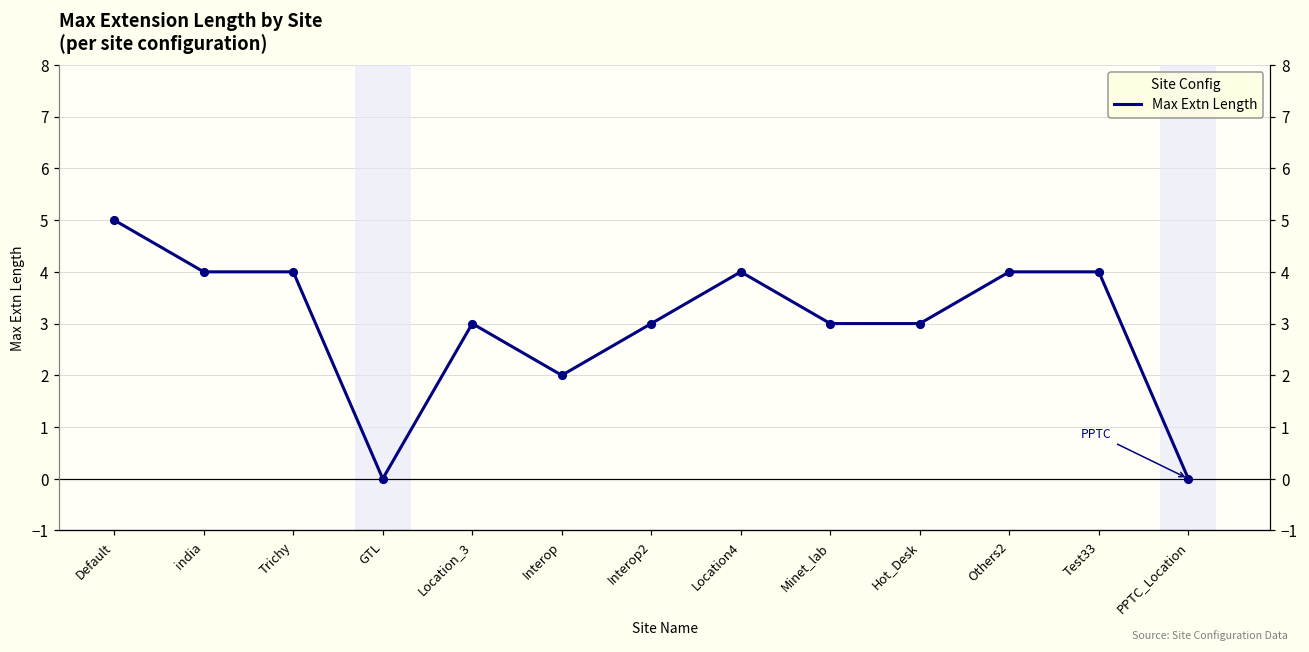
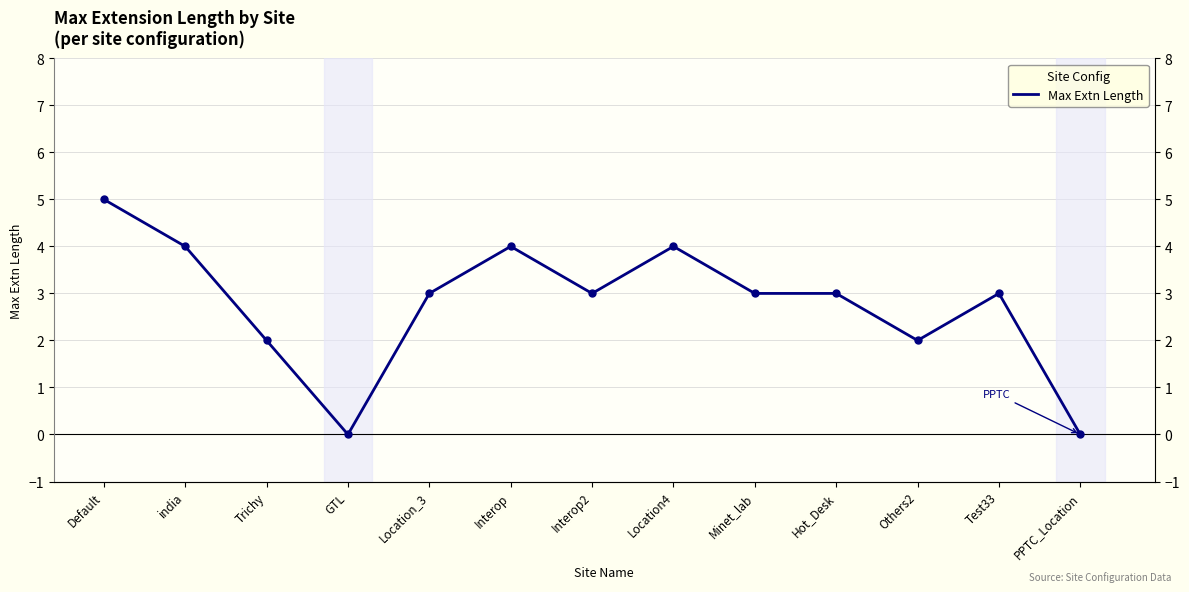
Trichy: 4 -> 2
Interop: 2 -> 4
Others2: 4 -> 2
Test33: 4 -> 3
